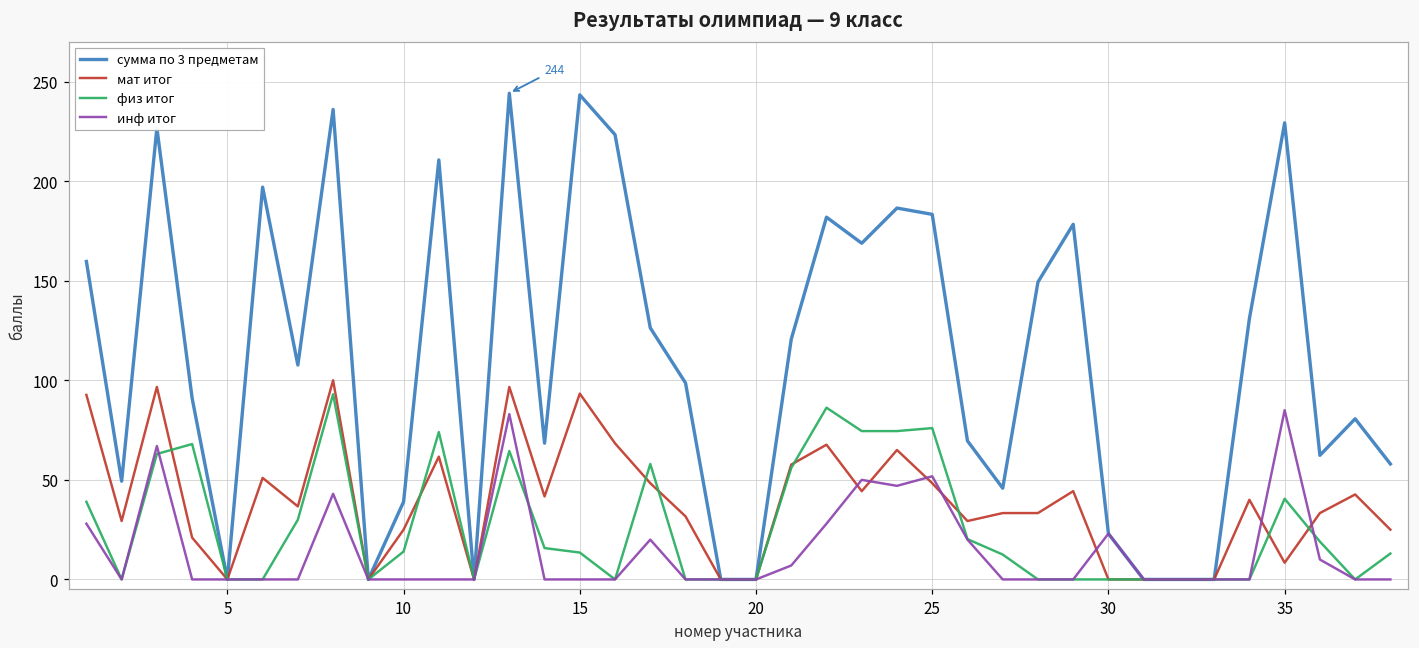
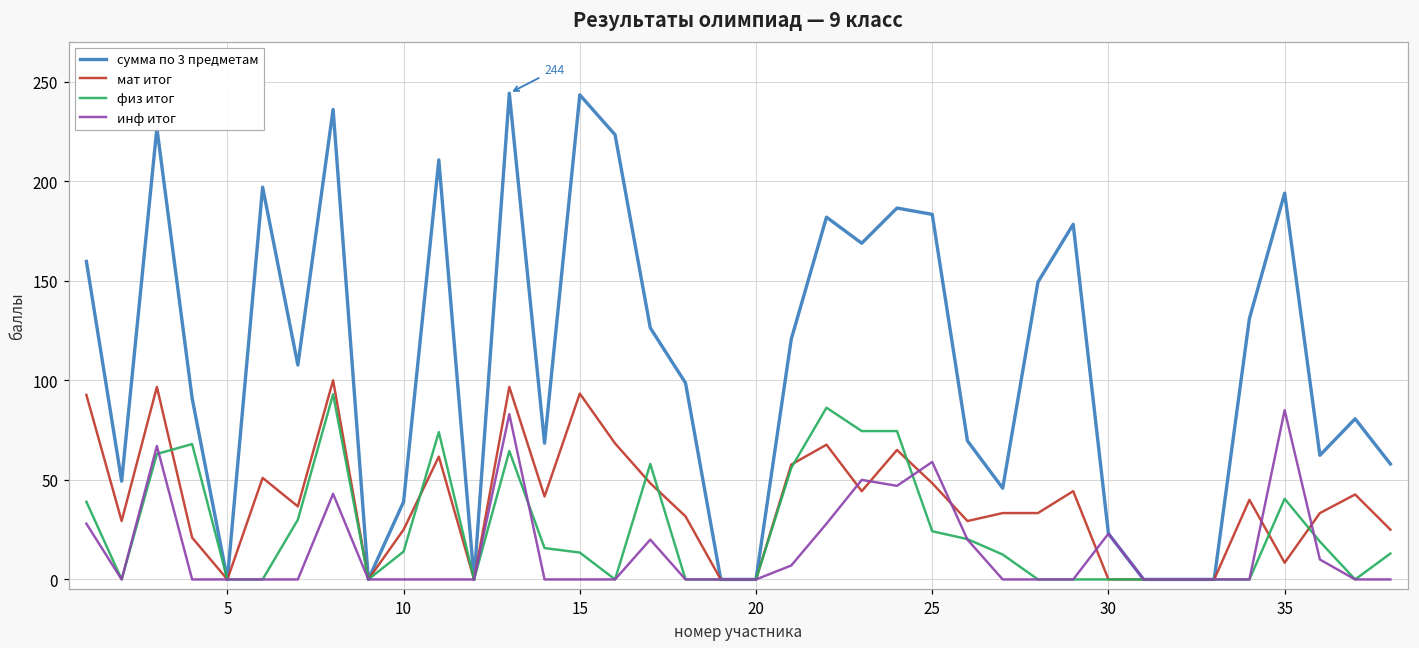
физ итог, 25: 76 -> 24
инф итог, 25: 52 -> 59
сумма по 3 предметам, 35: 229 -> 194
